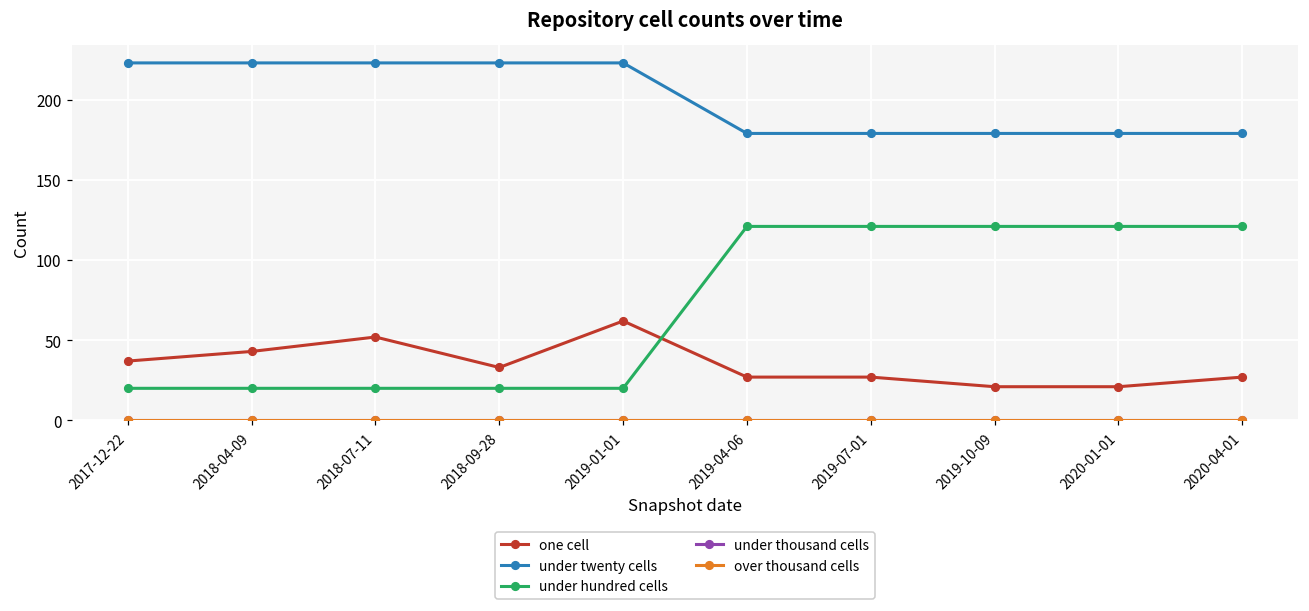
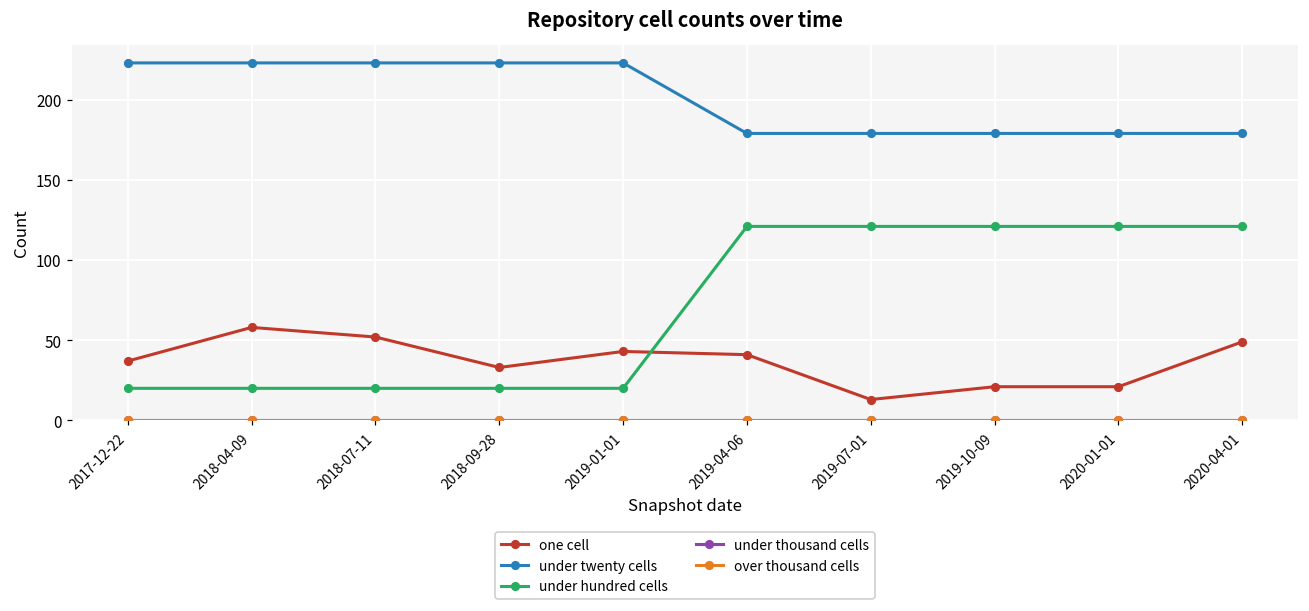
one cell, 2018-04-09: 43 -> 58
one cell, 2019-01-01: 62 -> 43
one cell, 2019-04-06: 27 -> 41
one cell, 2019-07-01: 27 -> 13
one cell, 2020-04-01: 27 -> 49
